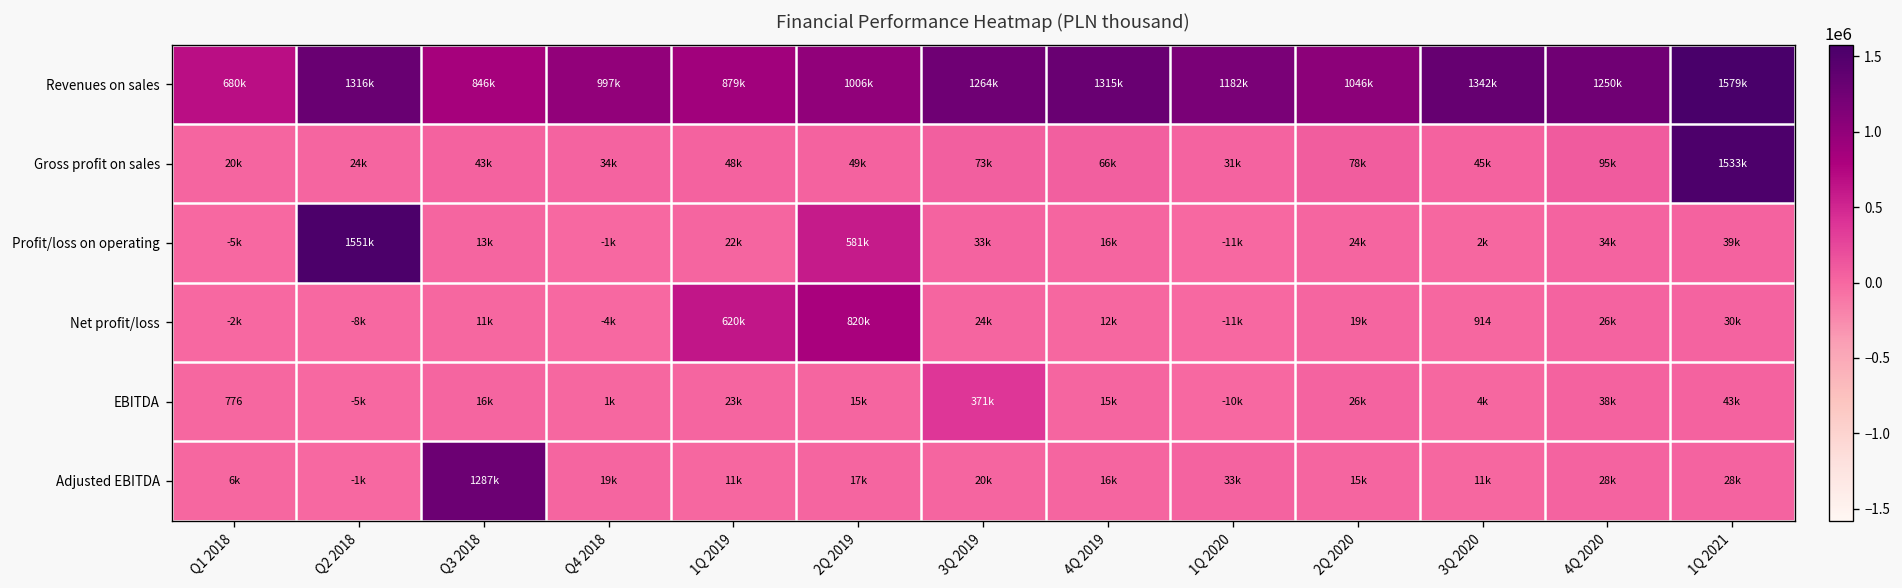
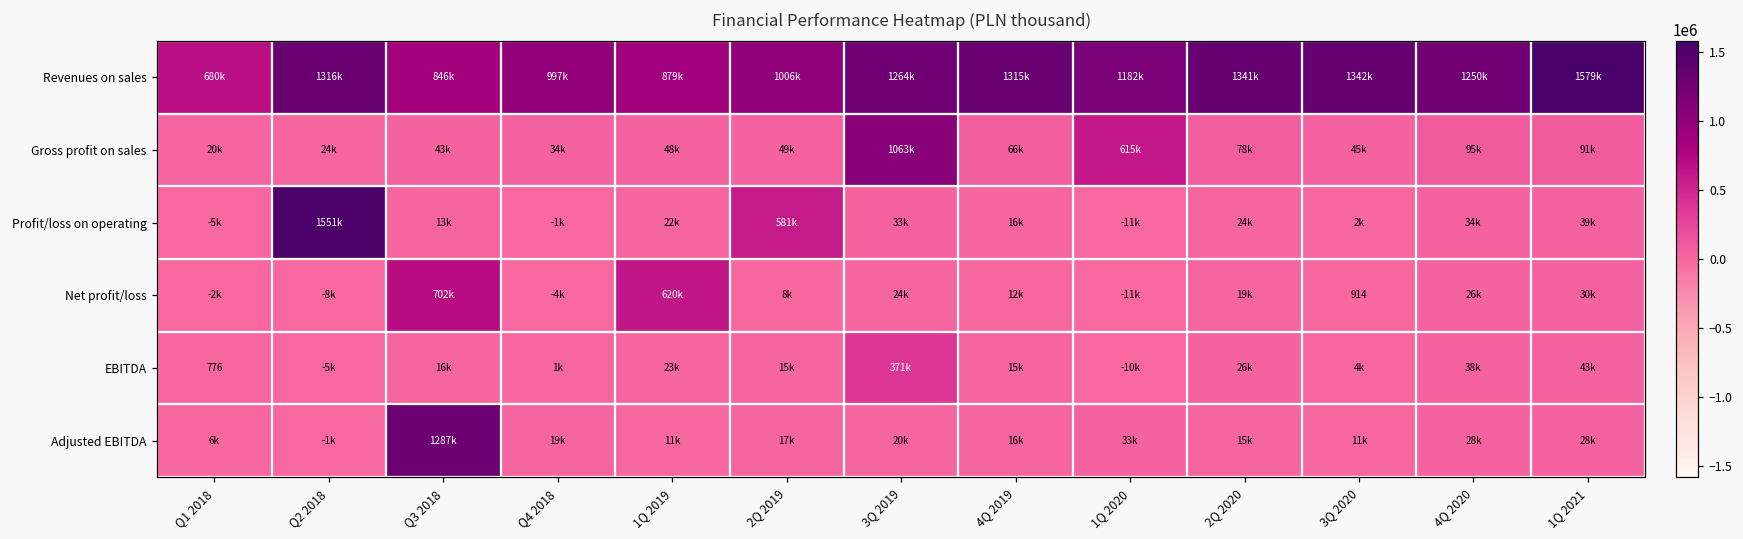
Revenues on sales, 2Q 2020: 1046k -> 1341k
Gross profit on sales, 3Q 2019: 73k -> 1063k
Gross profit on sales, 1Q 2020: 31k -> 615k
Gross profit on sales, 1Q 2021: 1533k -> 91k
Net profit/loss, Q3 2018: 11k -> 702k
Net profit/loss, 2Q 2019: 820k -> 8k
